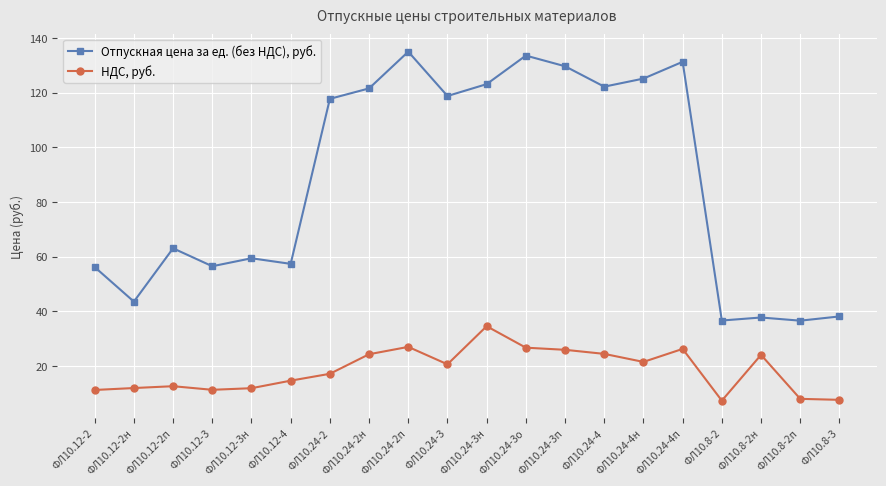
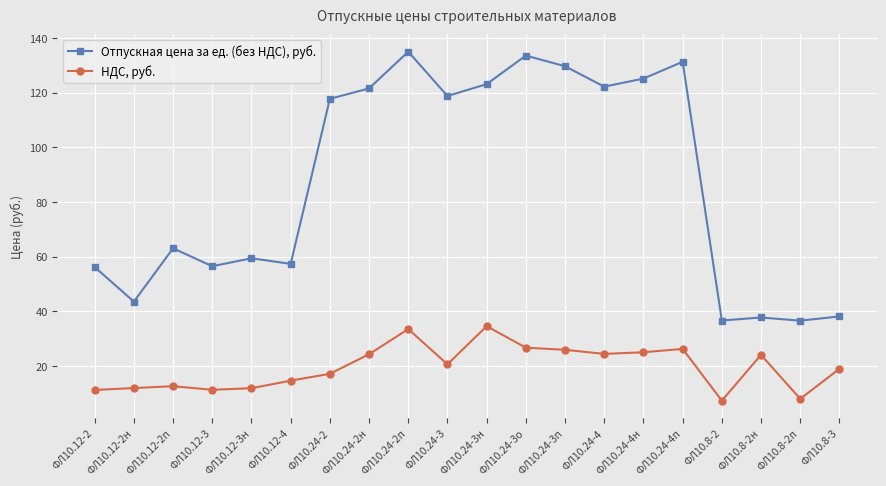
НДС, руб., ФЛ10.24-2п: 27 -> 34
НДС, руб., ФЛ10.24-4н: 22 -> 25
НДС, руб., ФЛ10.8-3: 8 -> 19
